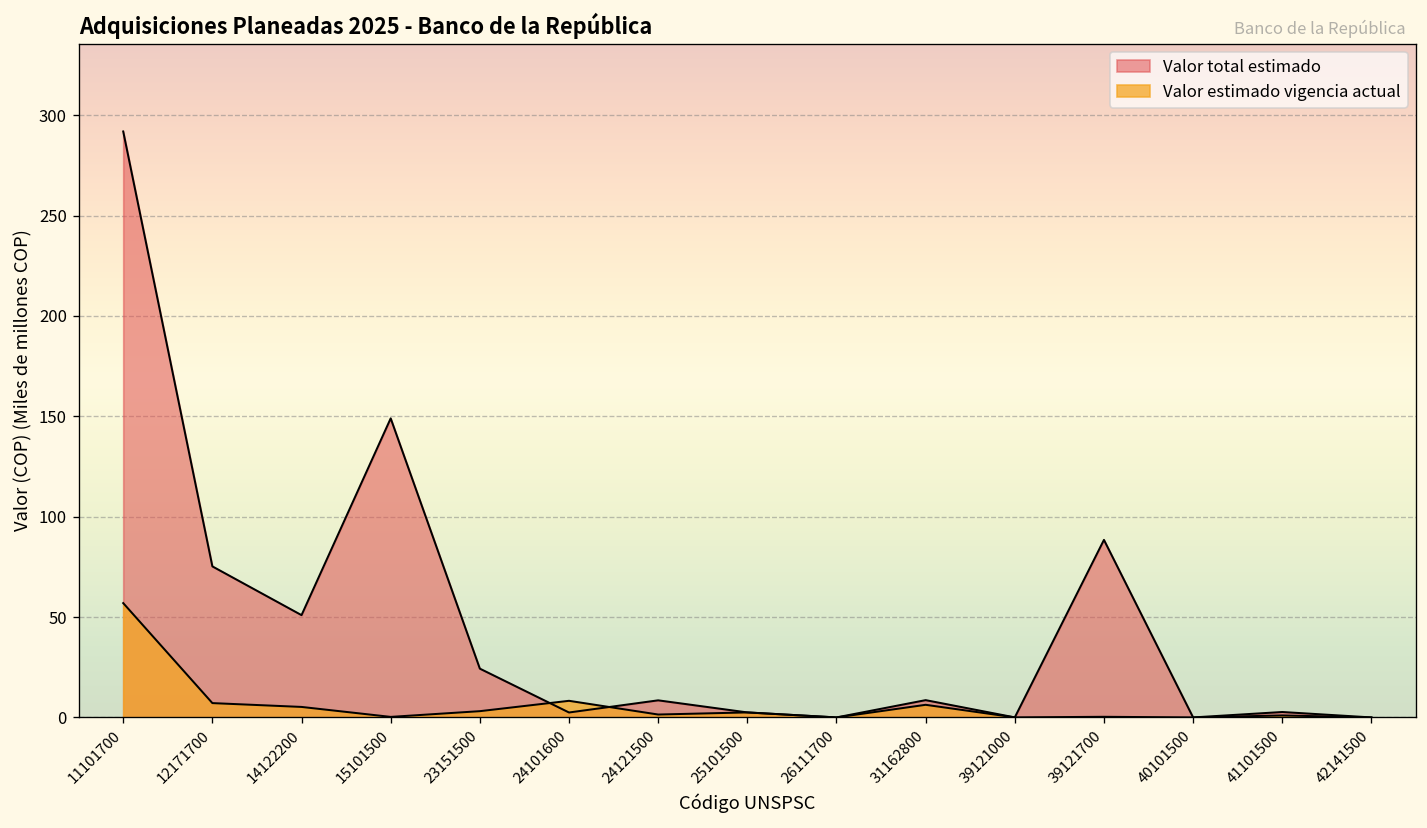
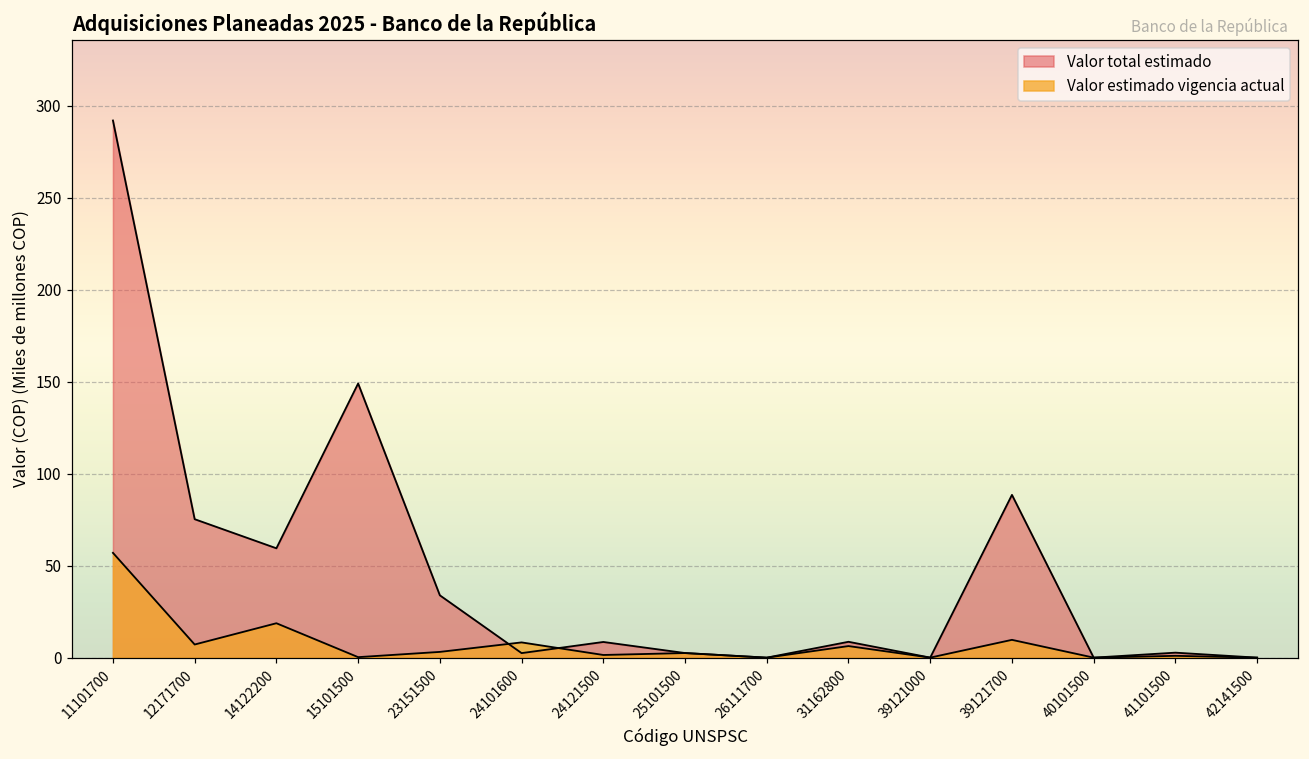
Valor total estimado, 14122200: 51 -> 59
Valor estimado vigencia actual, 14122200: 5 -> 19
Valor total estimado, 23151500: 24 -> 34
Valor estimado vigencia actual, 39121700: 0 -> 10
